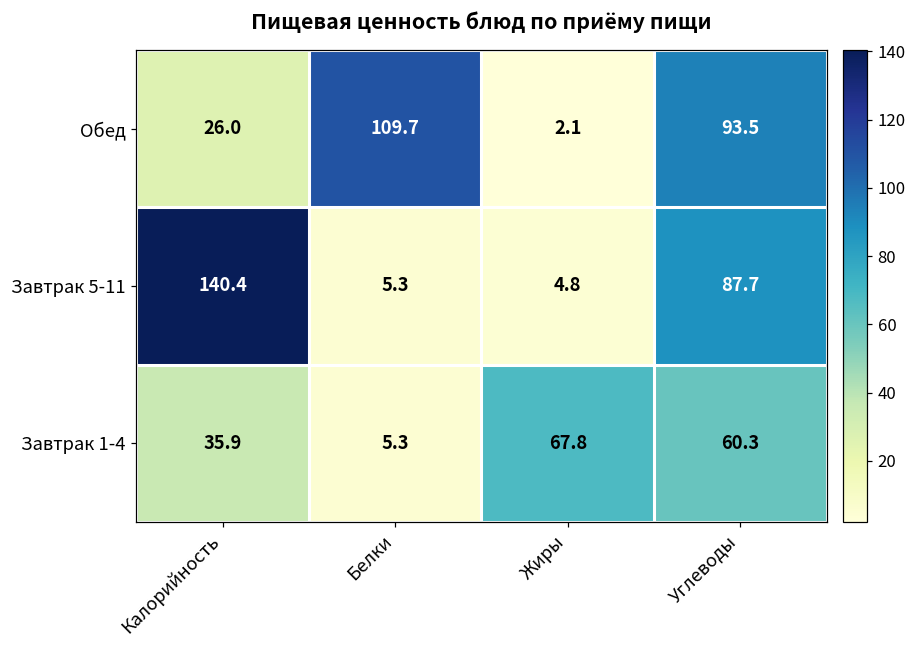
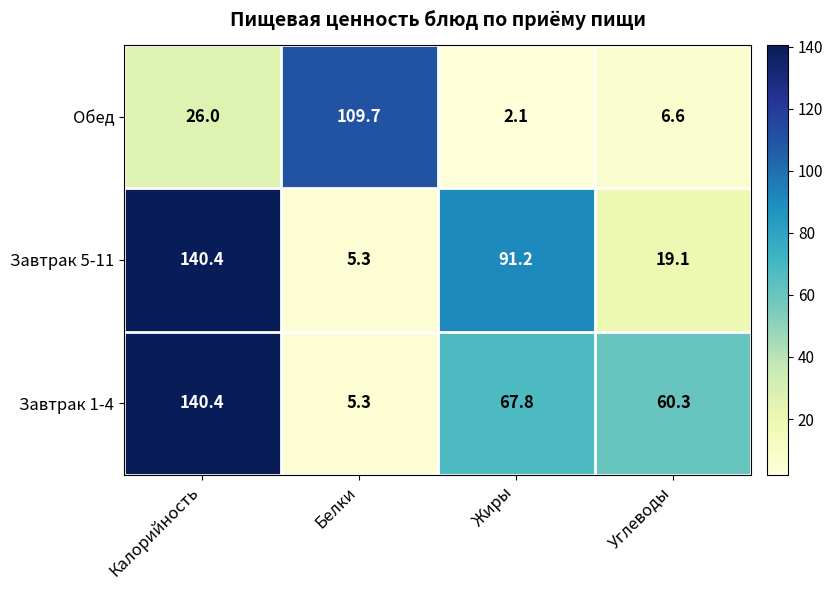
Обед, Углеводы: 93.5 -> 6.6
Завтрак 5-11, Жиры: 4.8 -> 91.2
Завтрак 5-11, Углеводы: 87.7 -> 19.1
Завтрак 1-4, Калорийность: 35.9 -> 140.4
